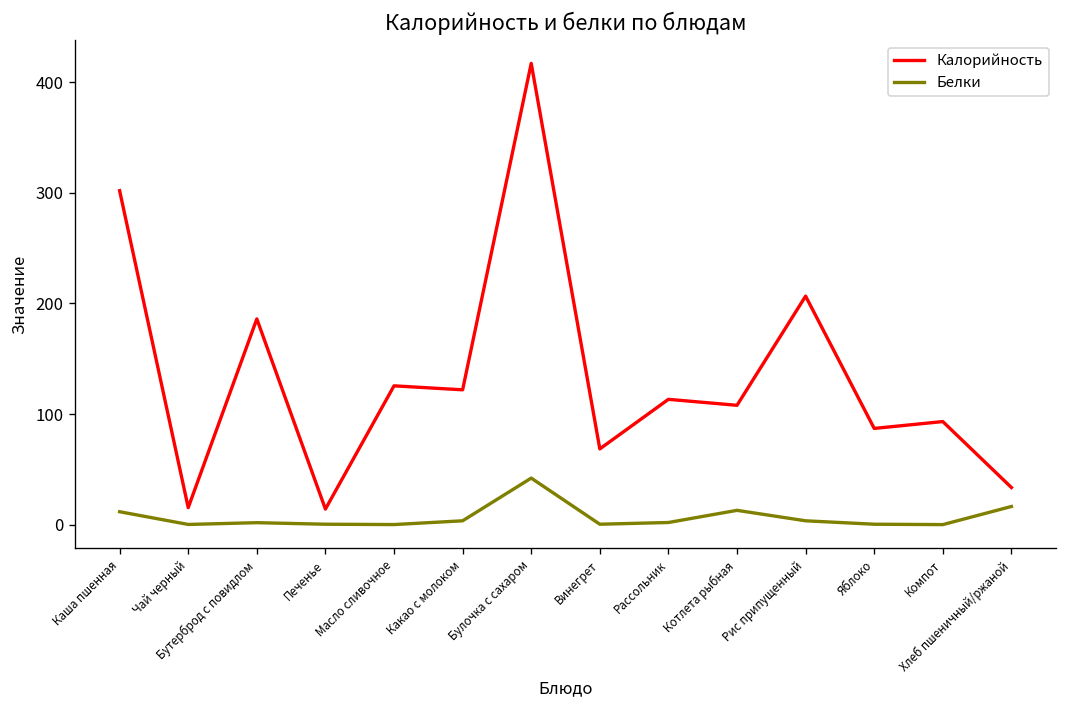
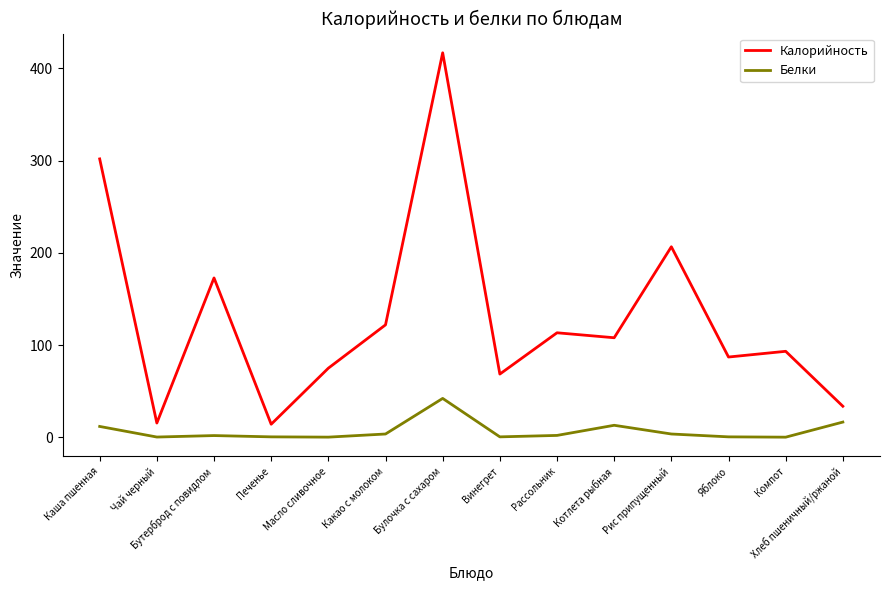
Калорийность, Бутерброд с повидлом: 190 -> 170
Калорийность, Масло сливочное: 130 -> 70
